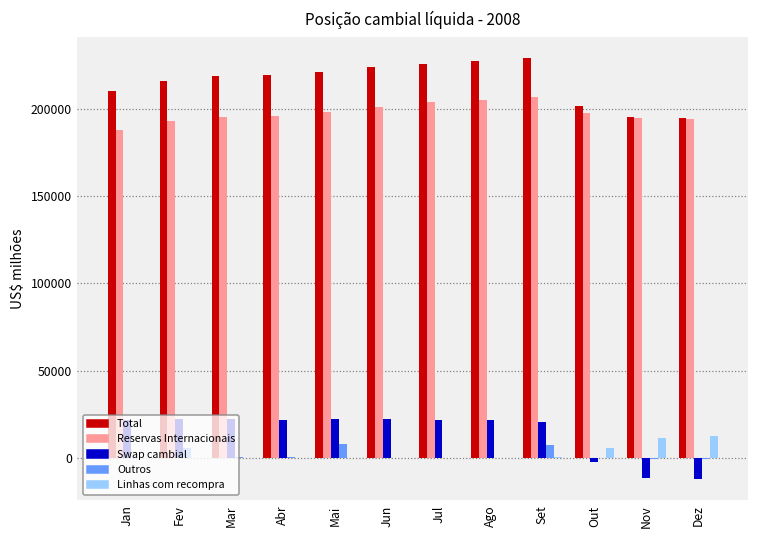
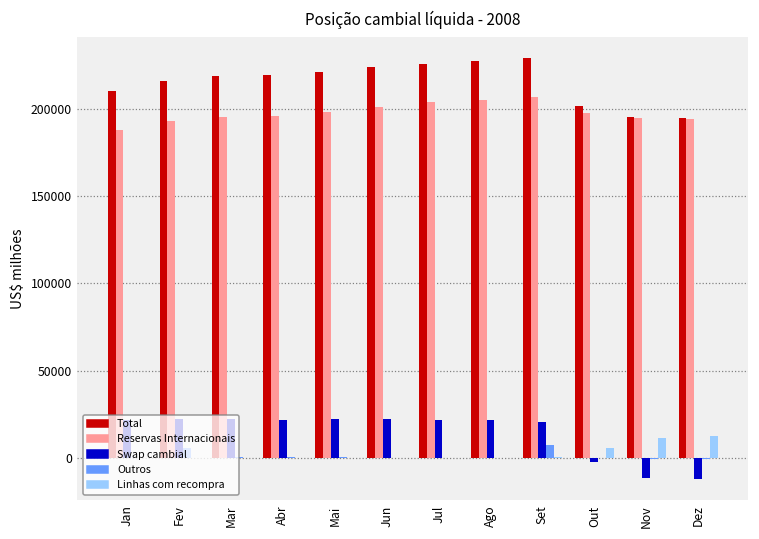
Outros, Mai: 8000 -> 1000
